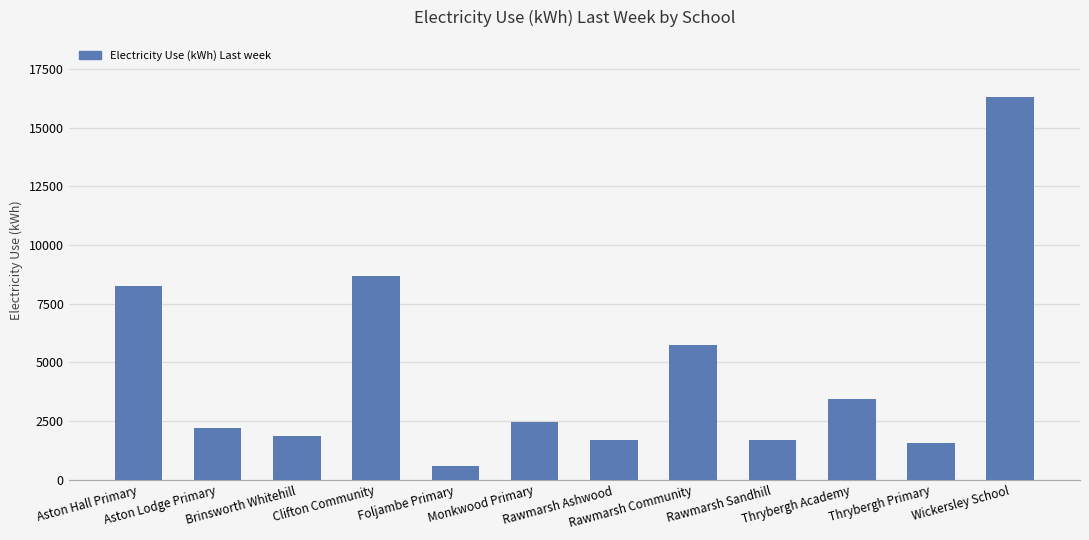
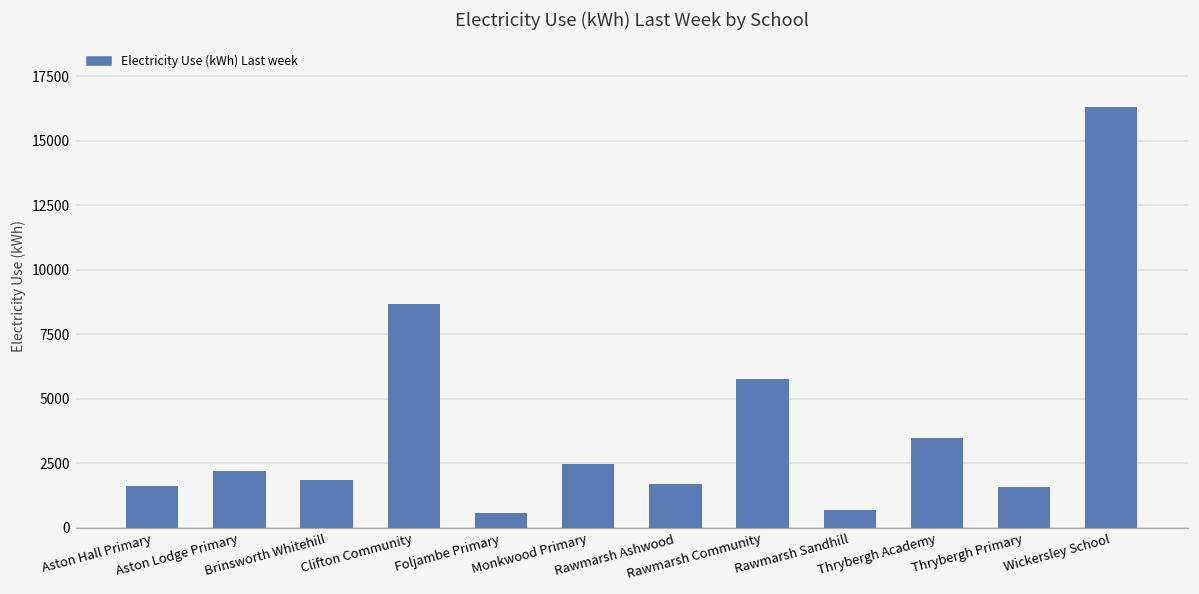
Aston Hall Primary: 8200 -> 1600
Rawmarsh Sandhill: 1700 -> 700
